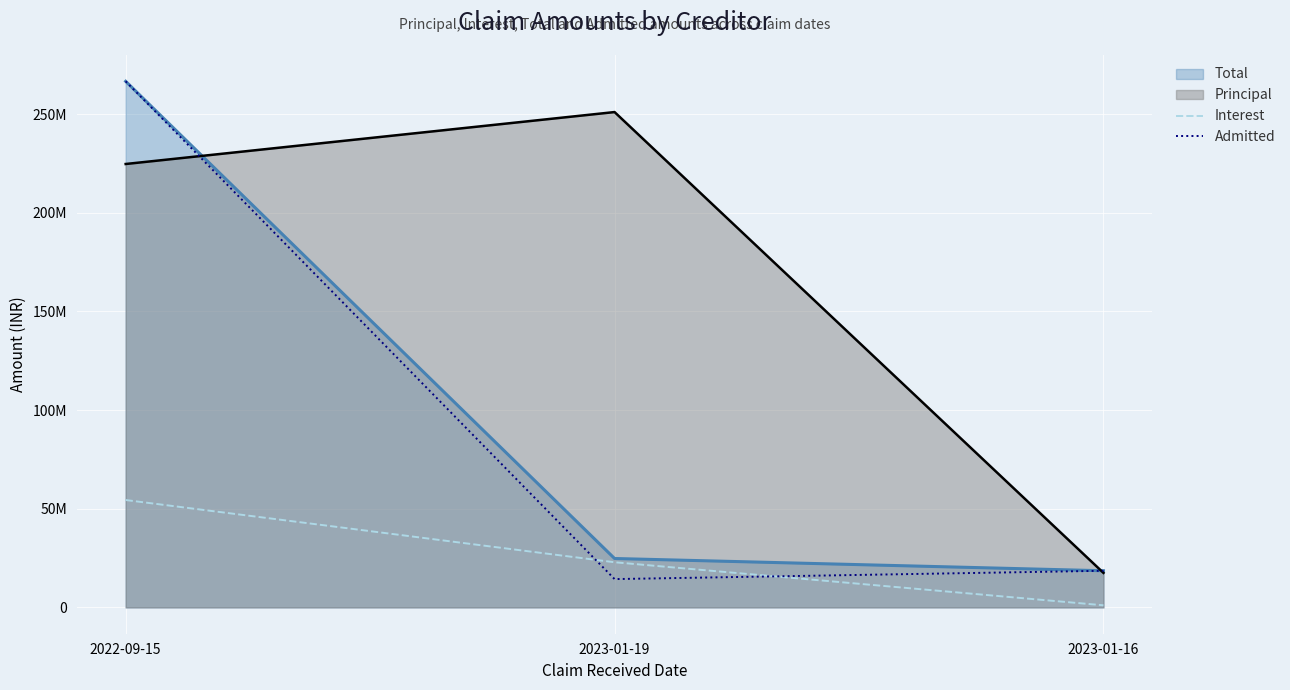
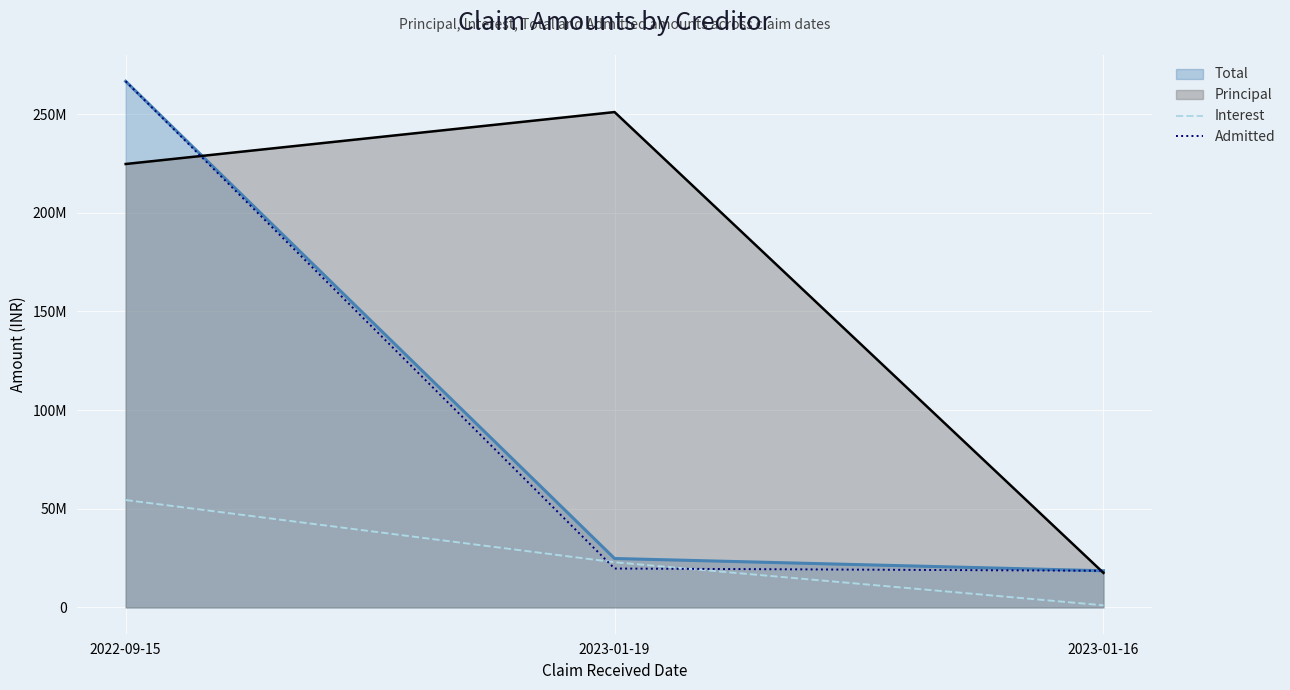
Admitted, 2023-01-19: 14000000 -> 20000000
